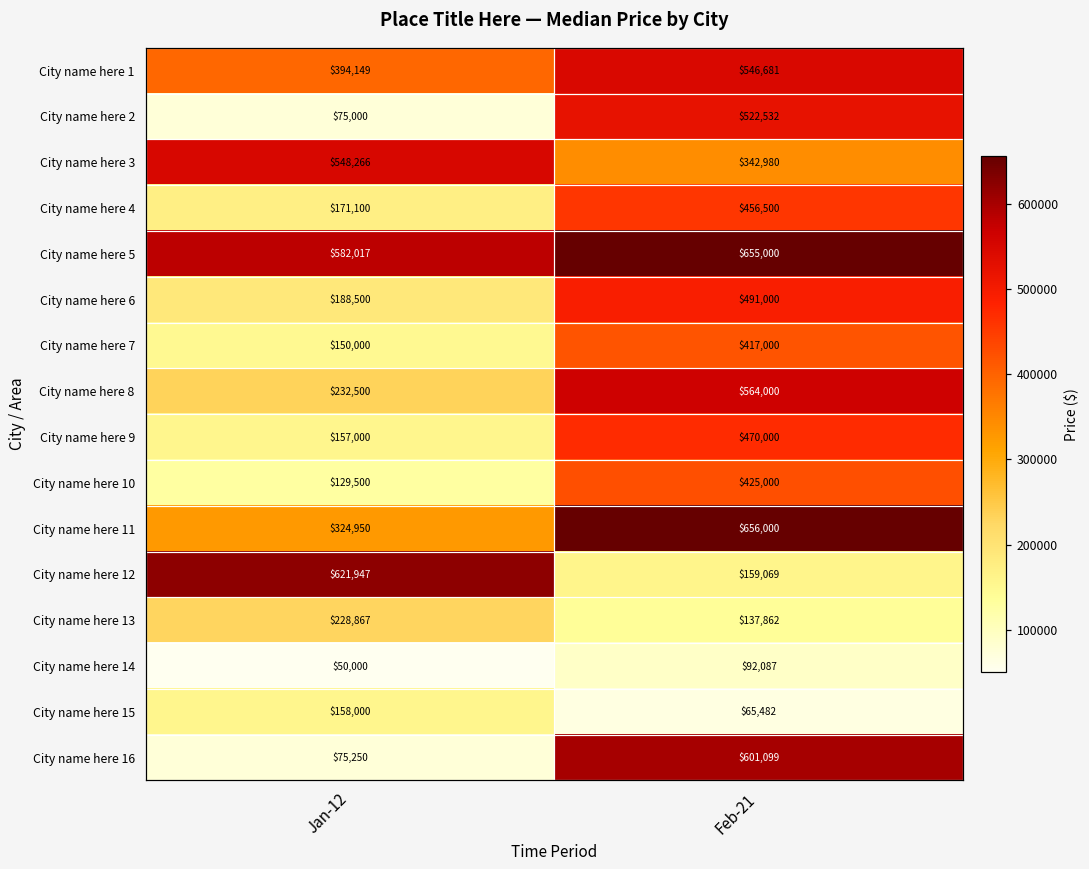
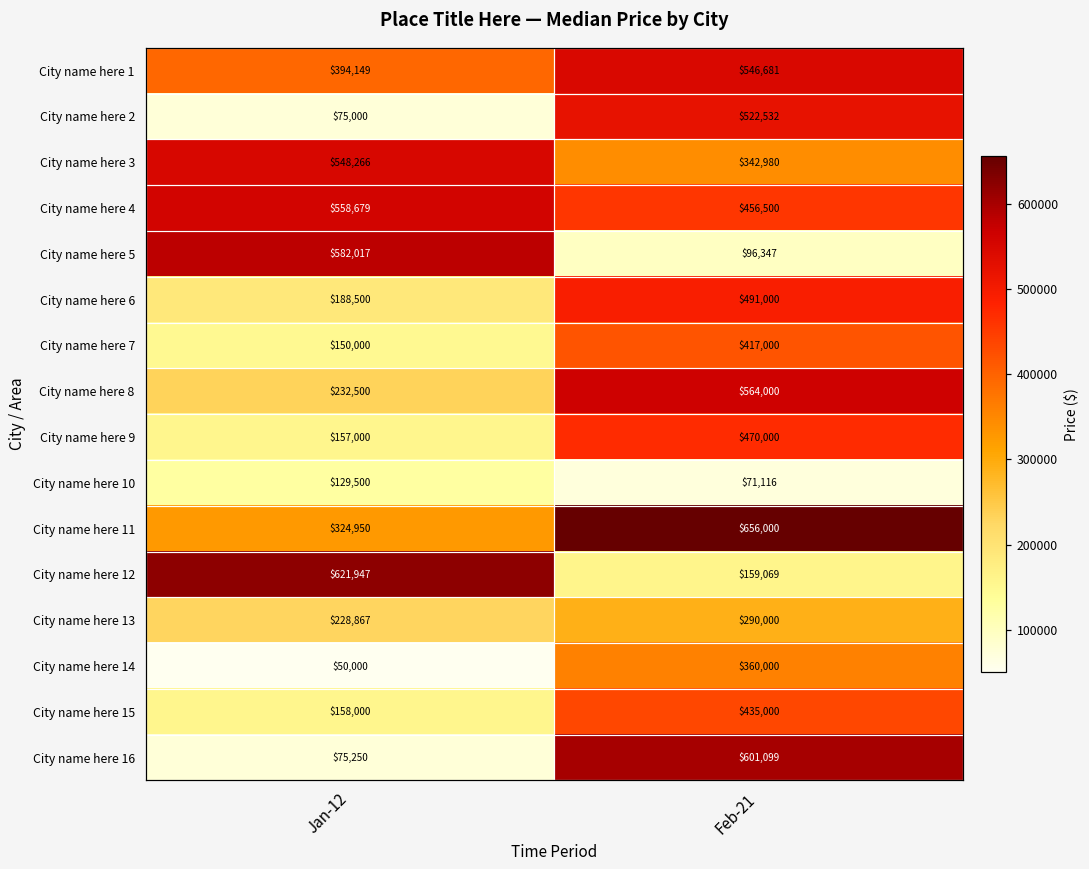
City name here 4, Jan-12: $171,100 -> $558,679
City name here 5, Feb-21: $655,000 -> $96,347
City name here 10, Feb-21: $425,000 -> $71,116
City name here 13, Feb-21: $137,862 -> $290,000
City name here 14, Feb-21: $92,087 -> $360,000
City name here 15, Feb-21: $65,482 -> $435,000
